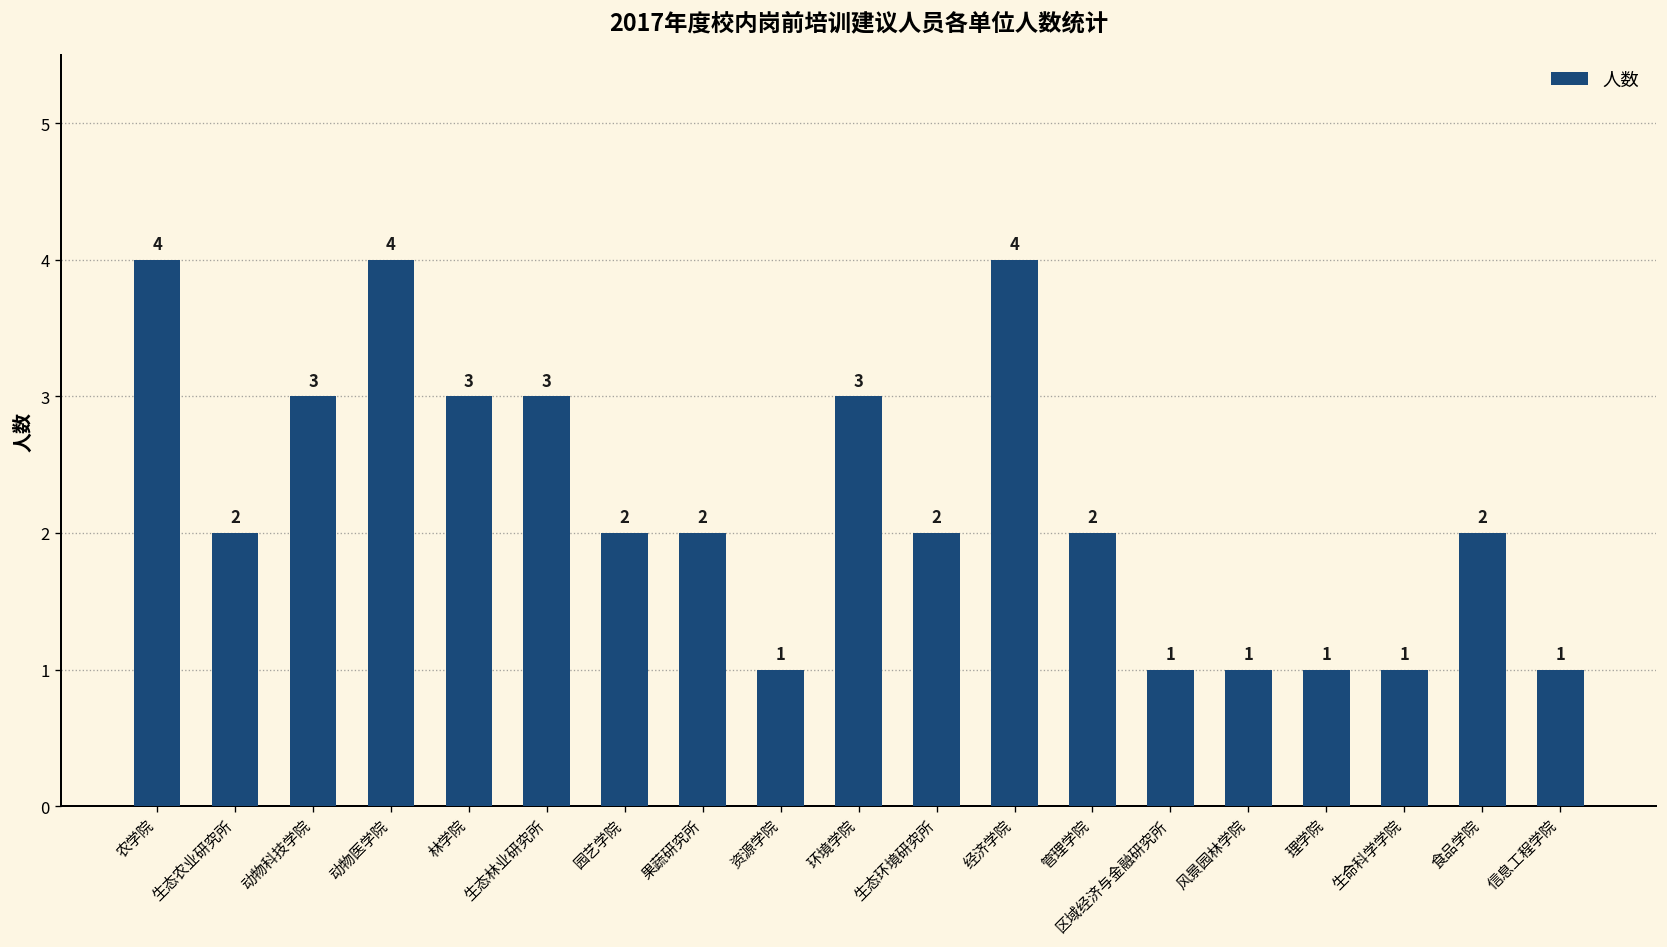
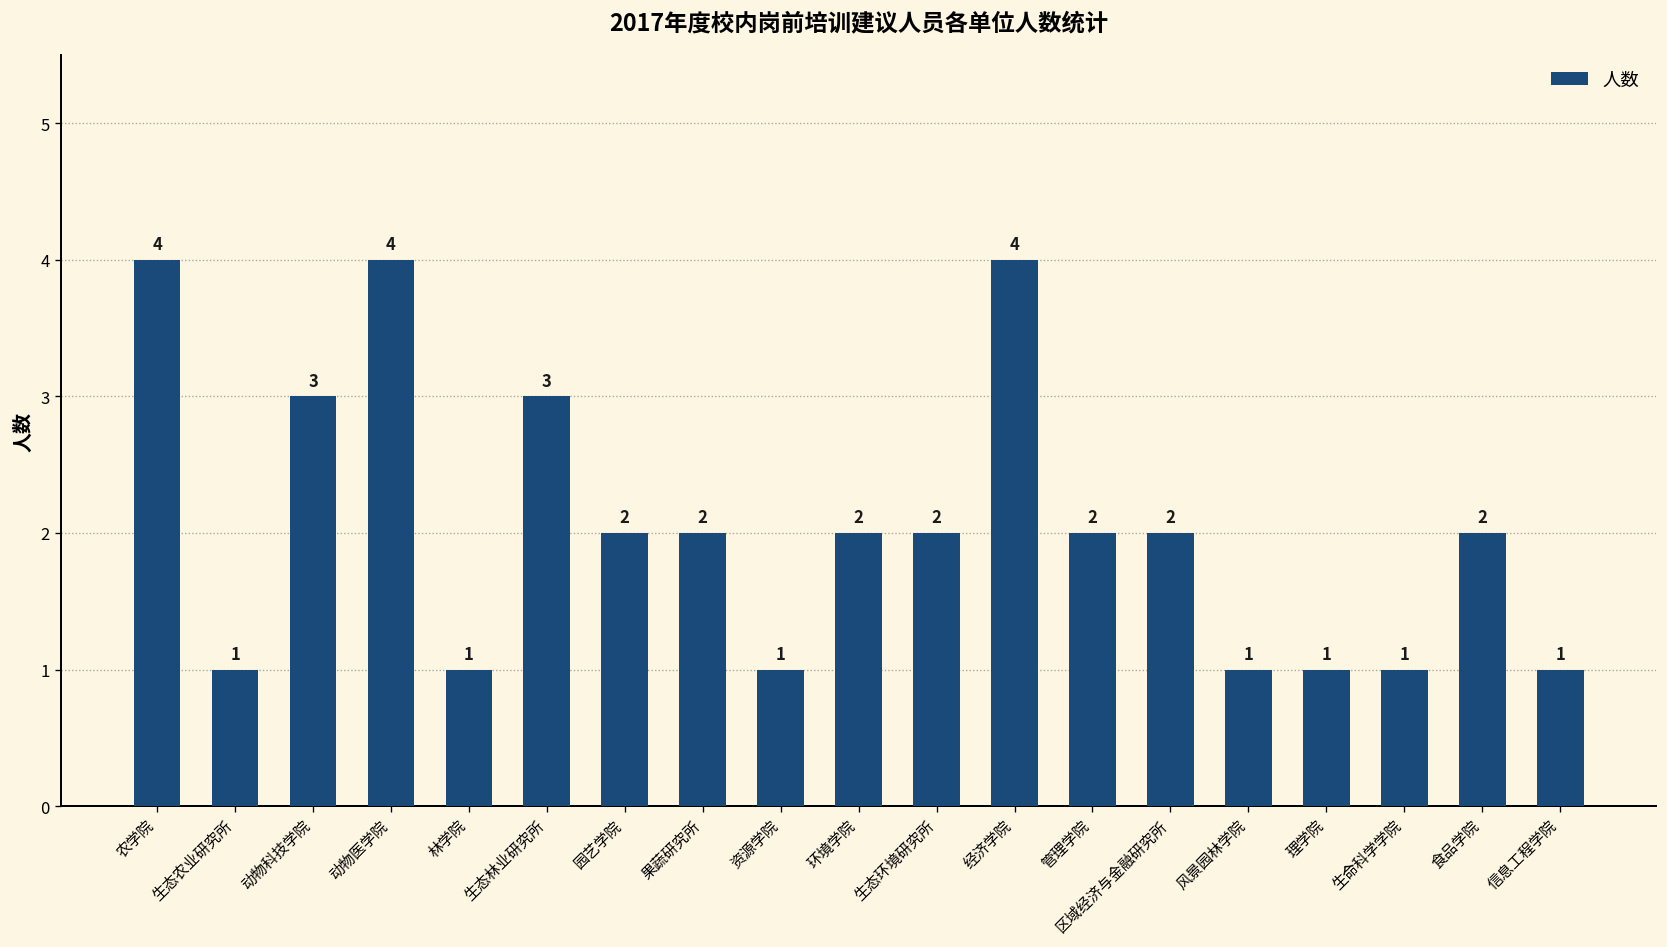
生态农业研究所: 2 -> 1
林学院: 3 -> 1
环境学院: 3 -> 2
区域经济与金融研究所: 1 -> 2
